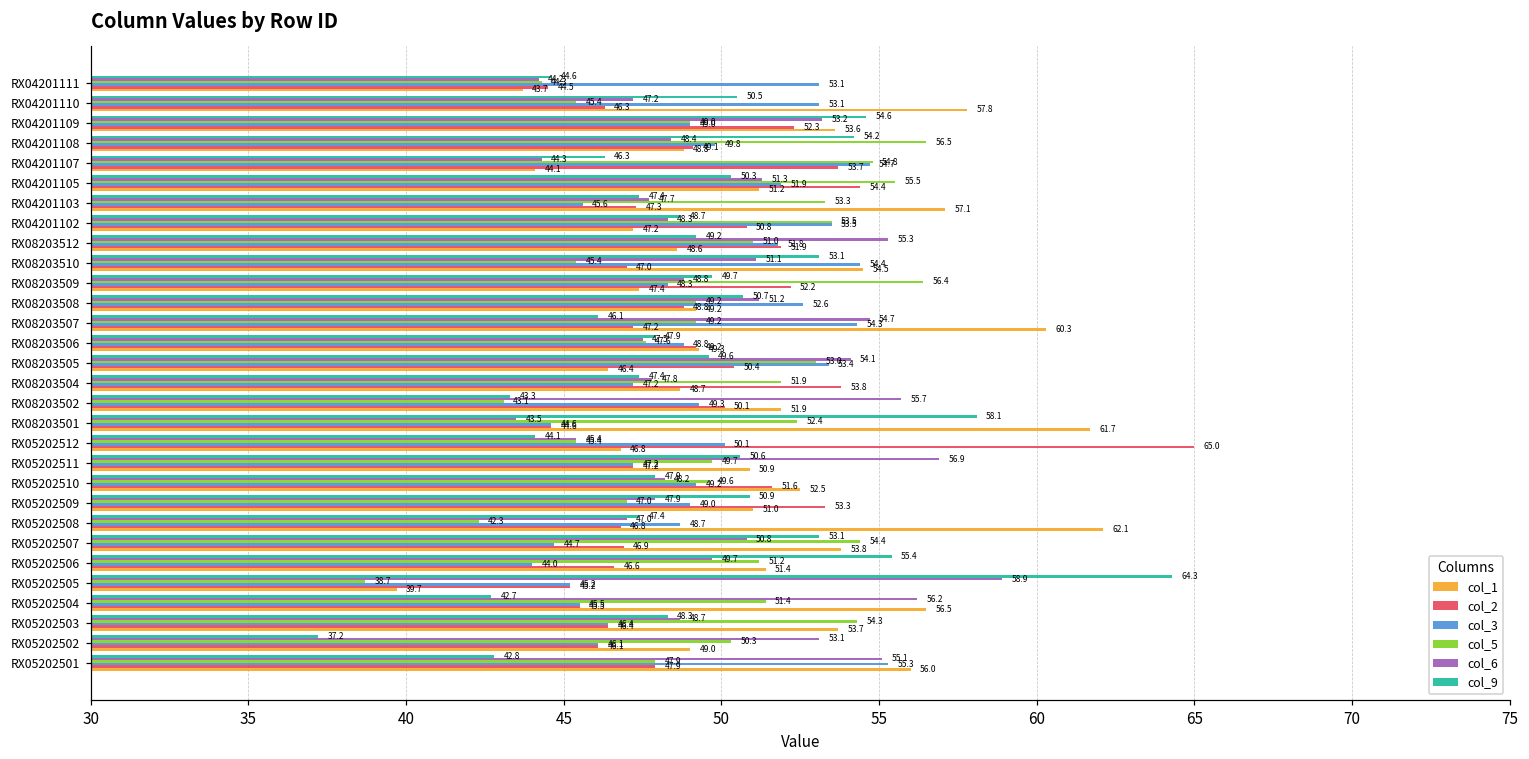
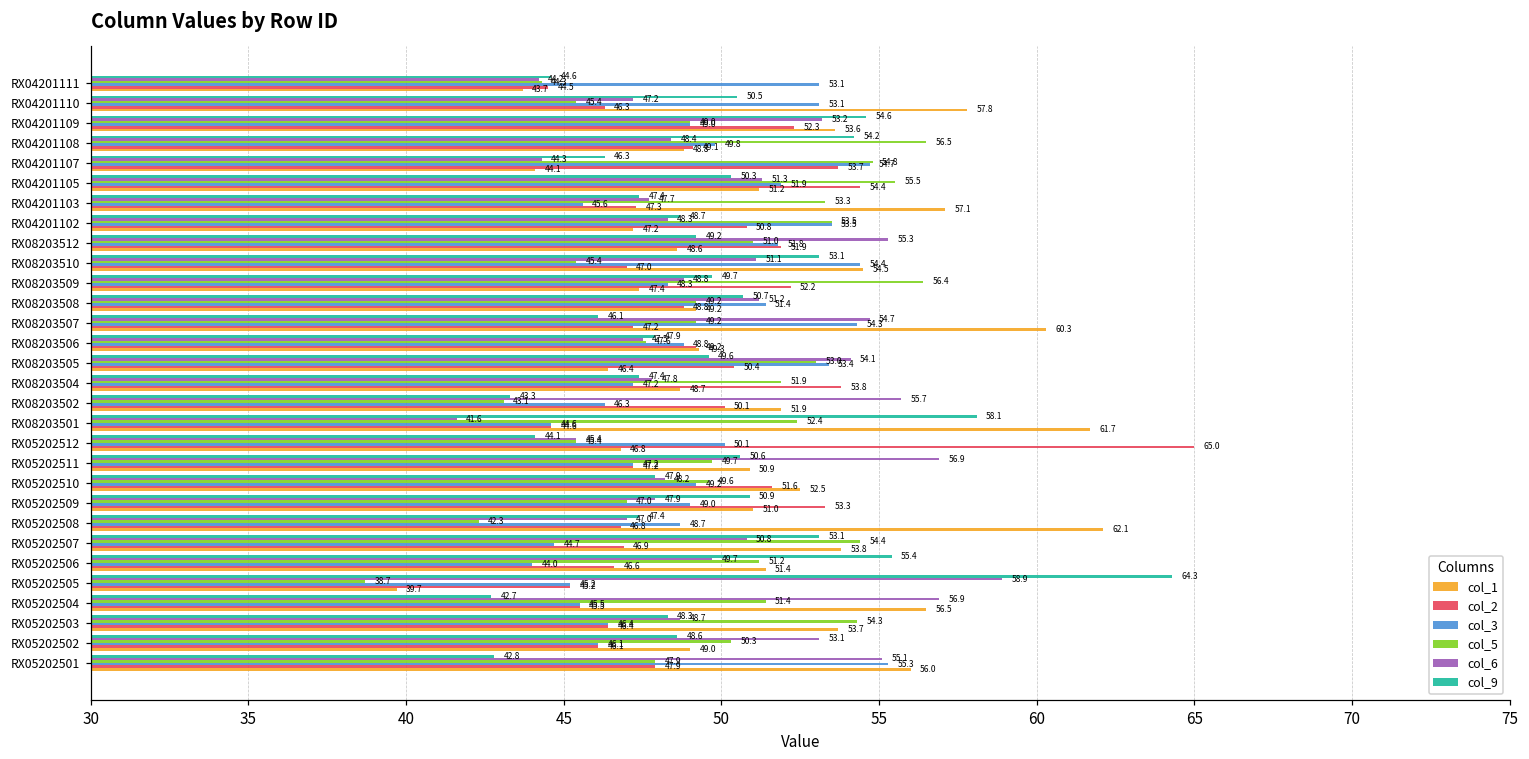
col_3, RX08203508: 52.6 -> 51.4
col_3, RX08203502: 49.3 -> 46.3
col_6, RX08203501: 43.5 -> 41.6
col_6, RX05202504: 56.2 -> 56.9
col_9, RX05202502: 37.2 -> 48.6
